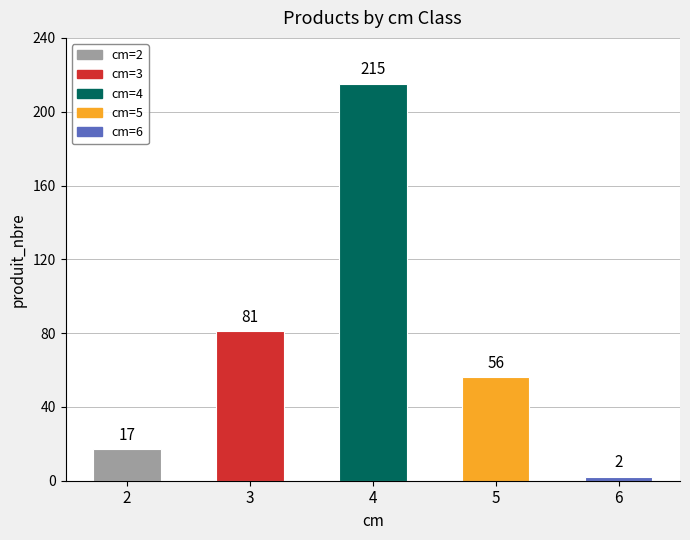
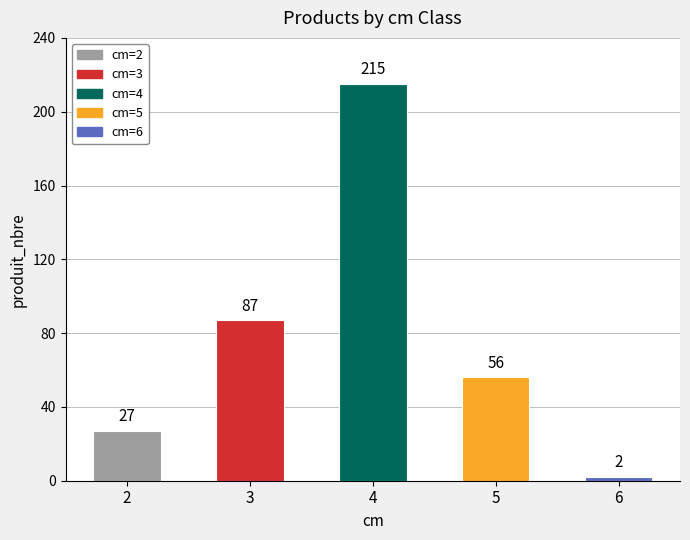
2: 17 -> 27
3: 81 -> 87
